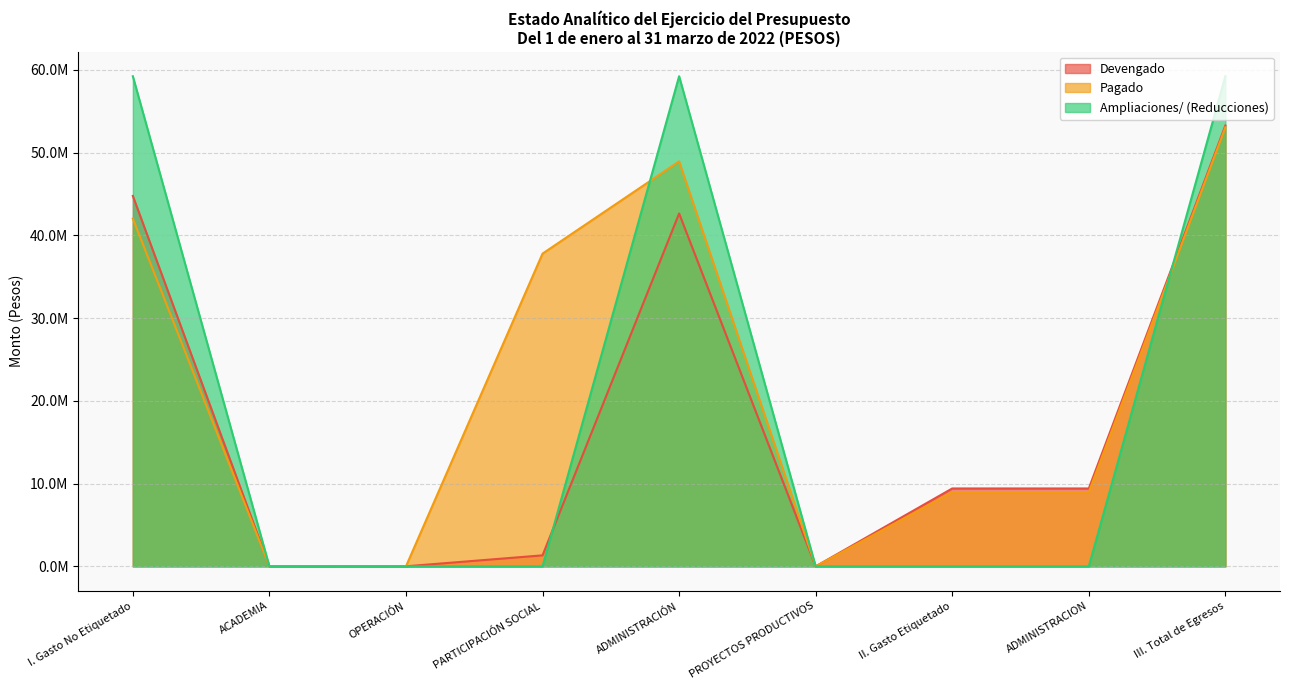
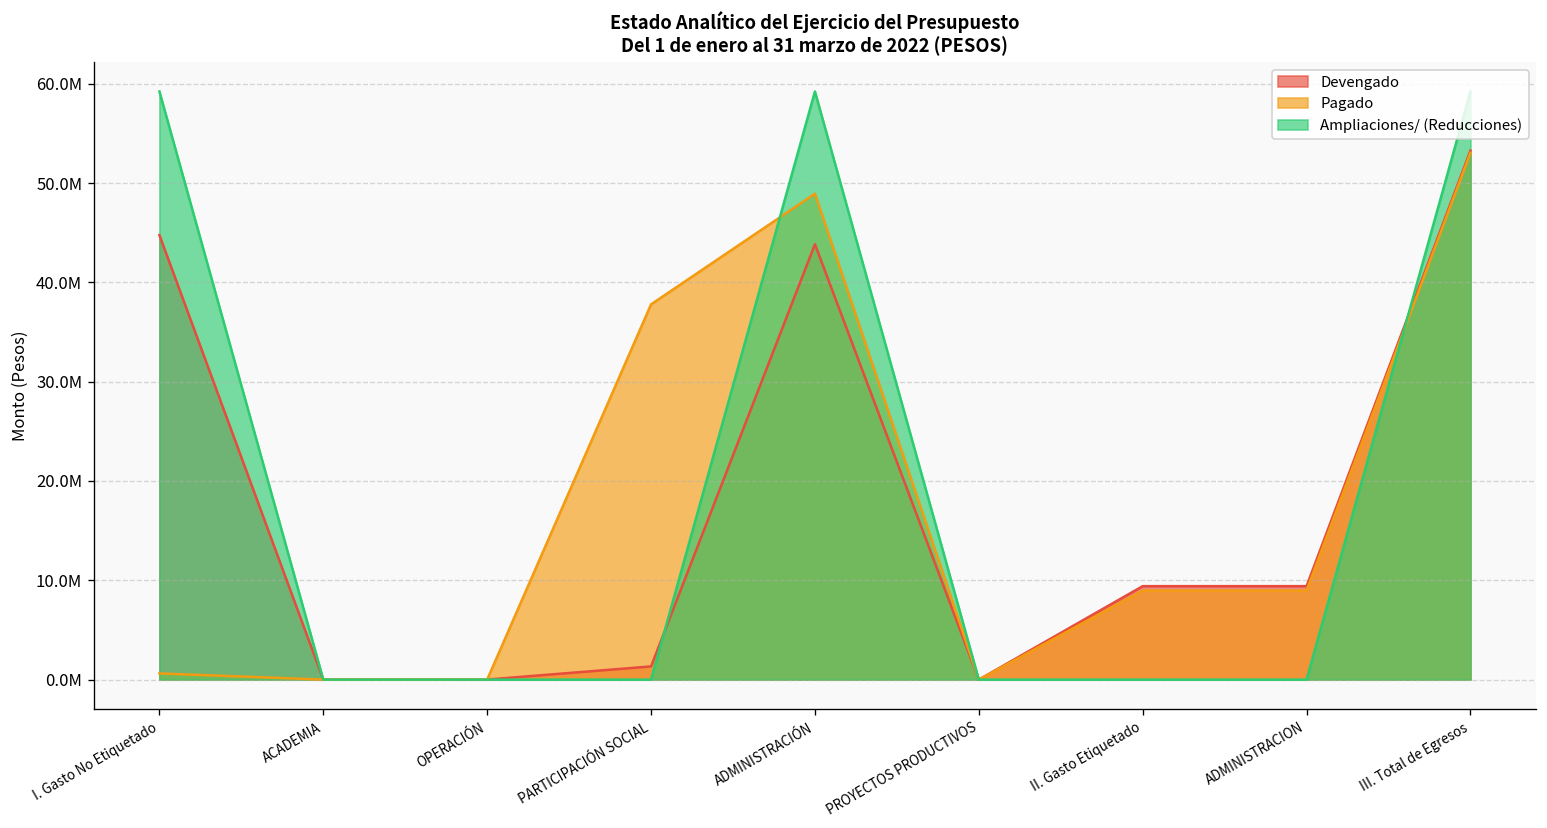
Pagado, I. Gasto No Etiquetado: 42000000 -> 1000000
Devengado, ADMINISTRACIÓN: 43000000 -> 44000000
